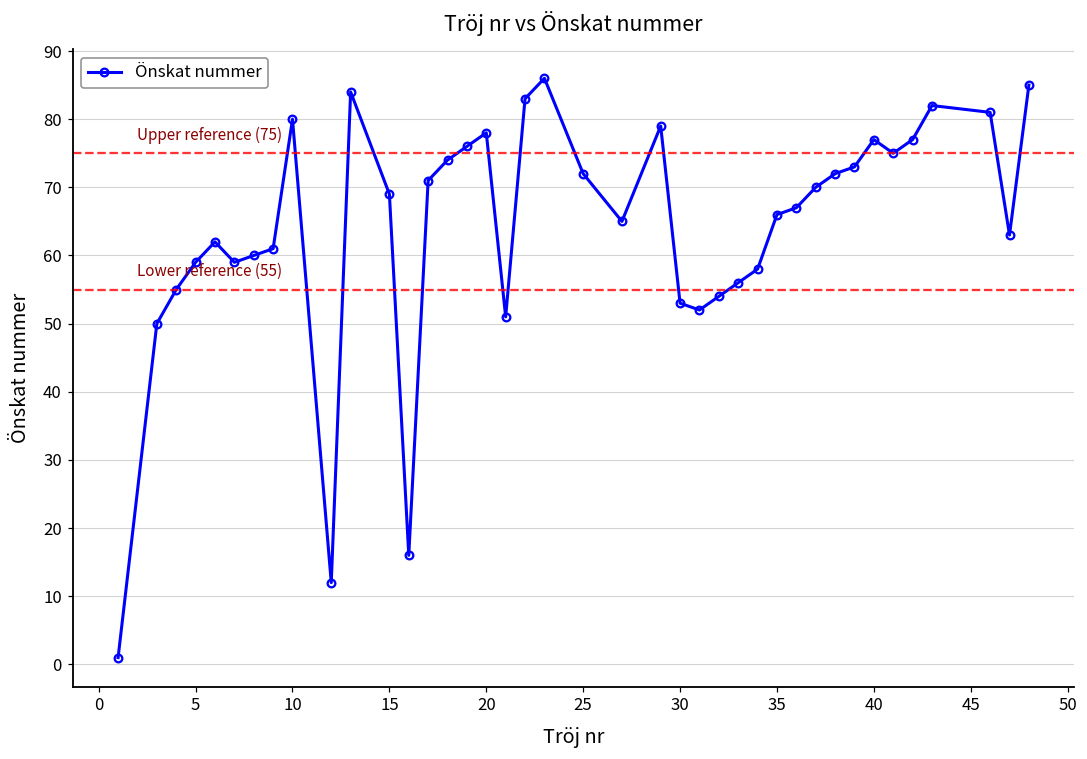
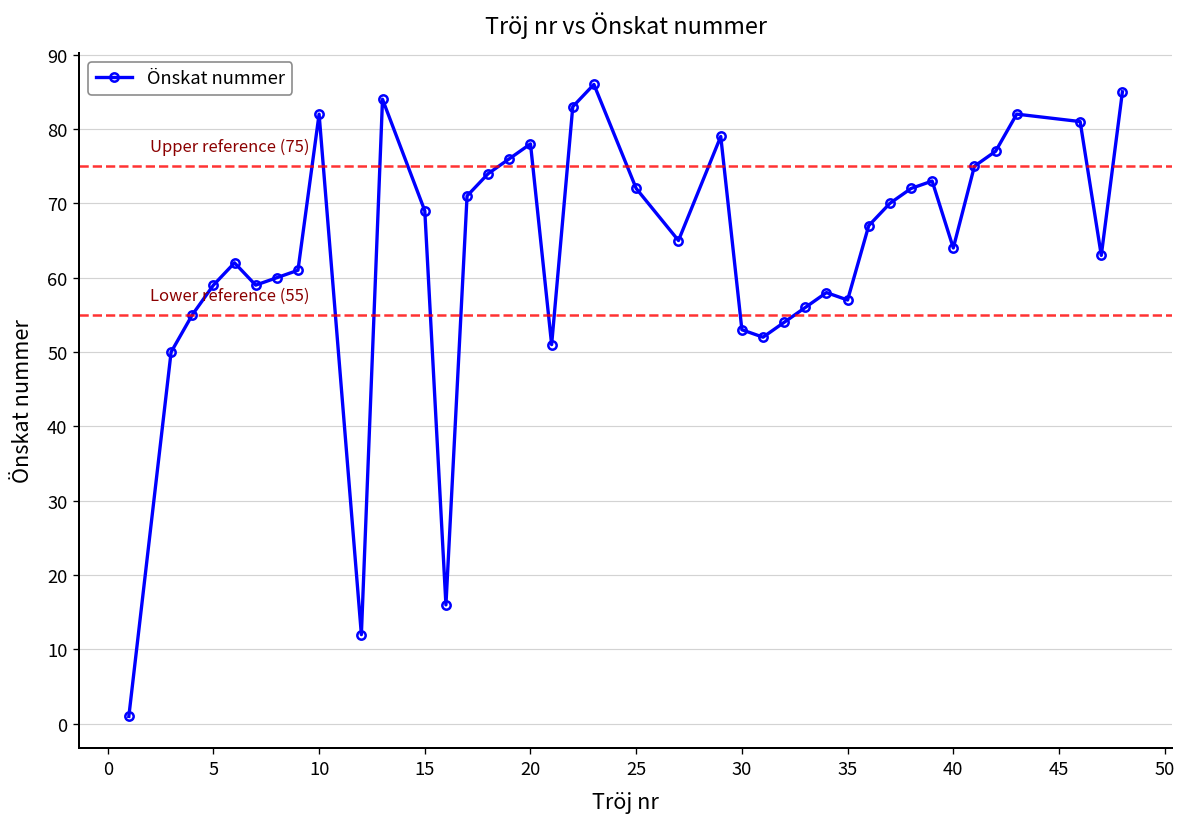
10: 80 -> 82
35: 66 -> 57
40: 77 -> 64
